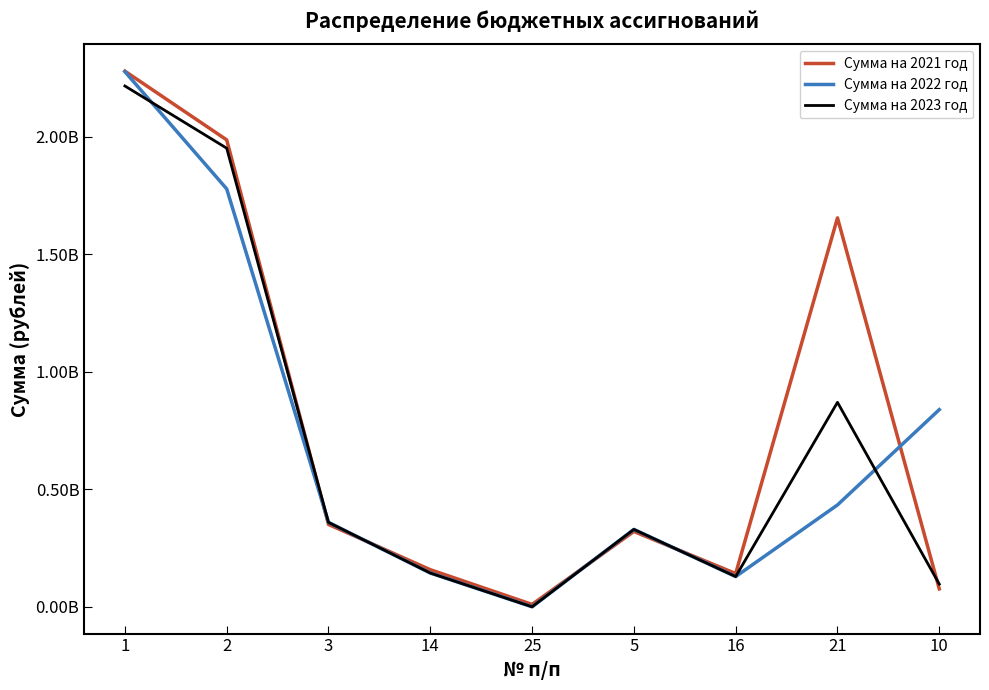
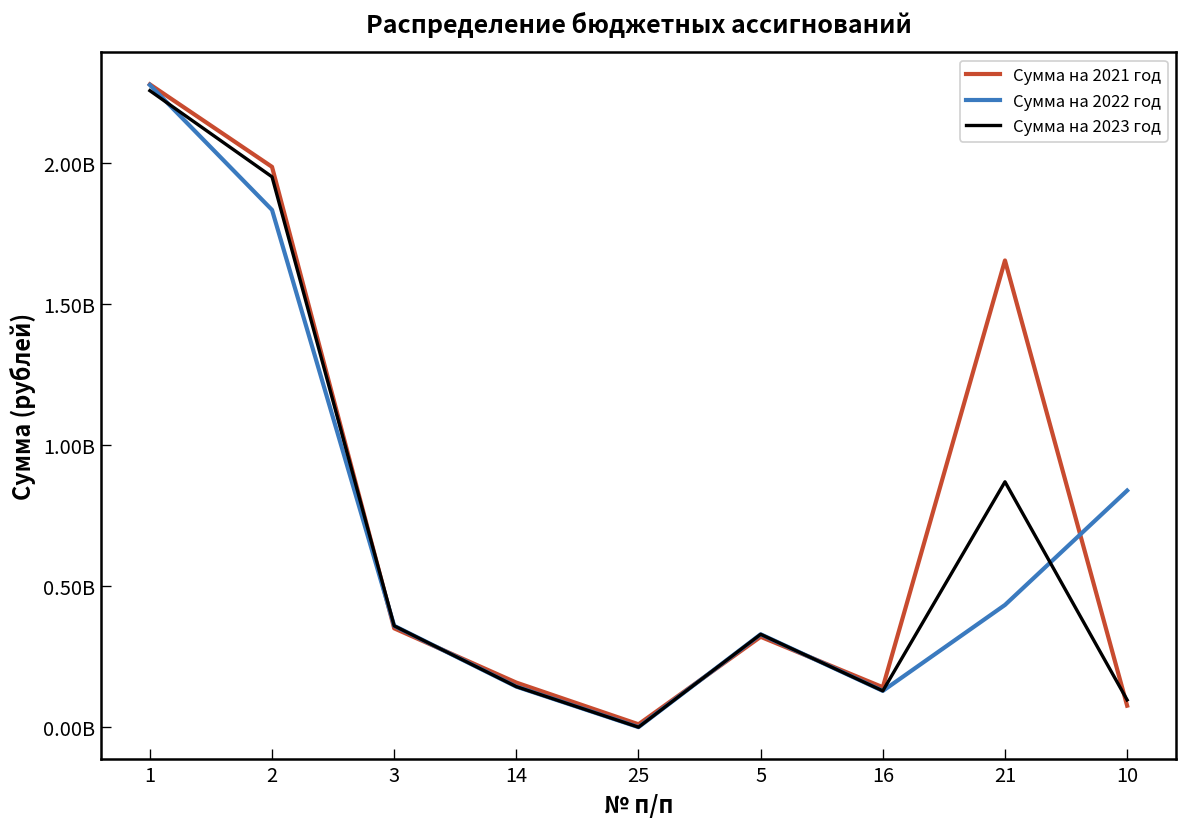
Сумма на 2023 год, 1: 2220000000 -> 2260000000
Сумма на 2022 год, 2: 1780000000 -> 1830000000
